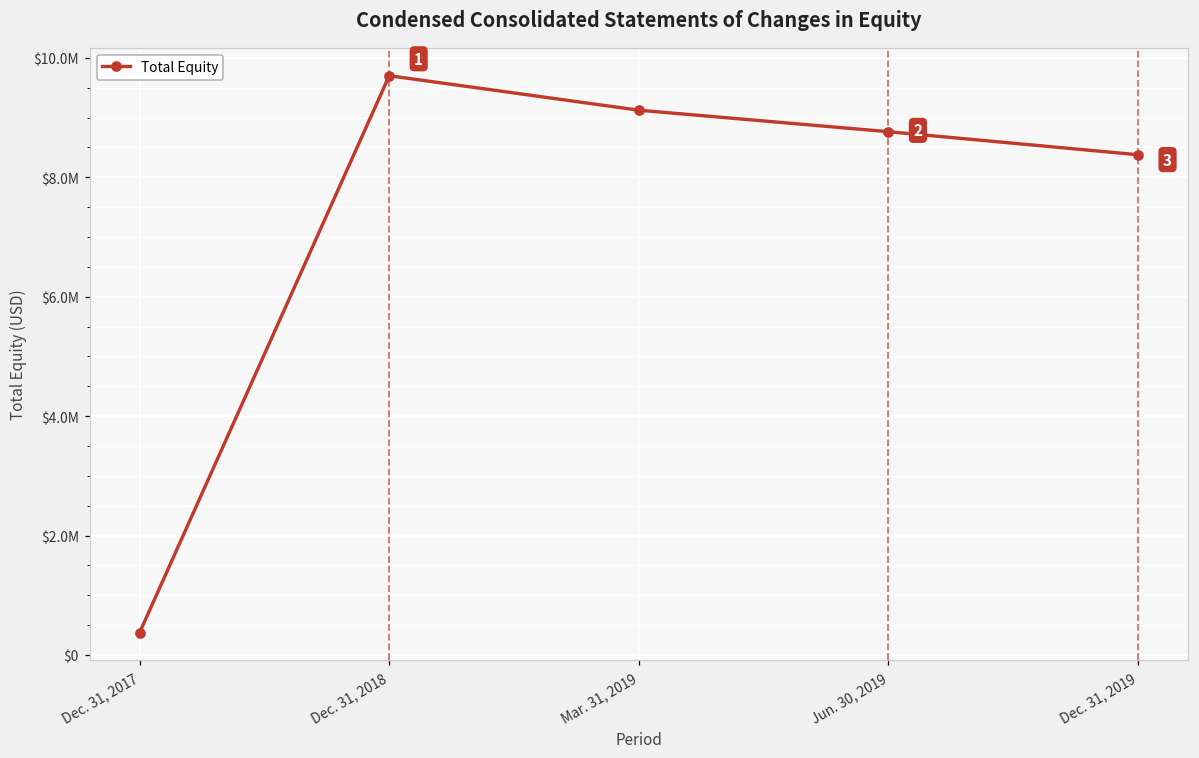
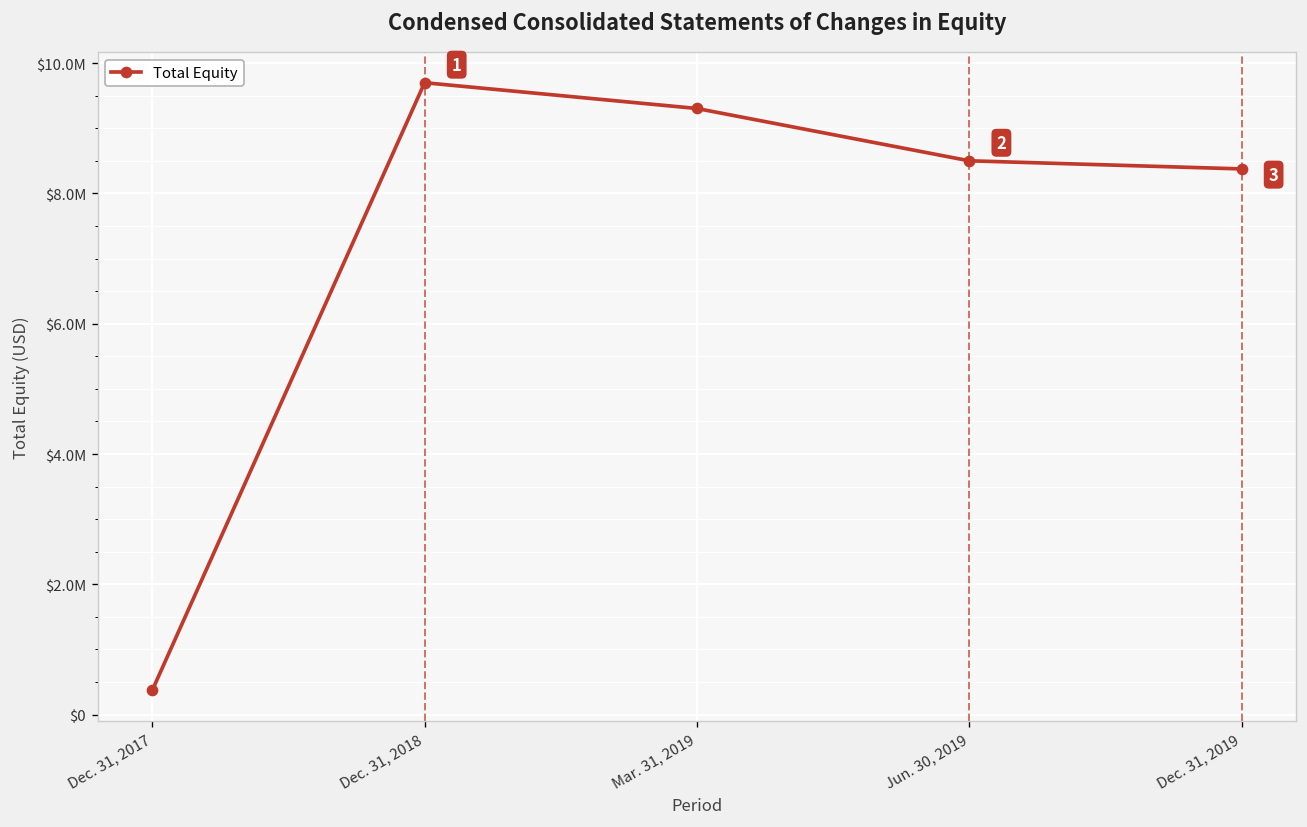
Mar. 31, 2019: $9100000 -> $9300000
Jun. 30, 2019: $8800000 -> $8500000
